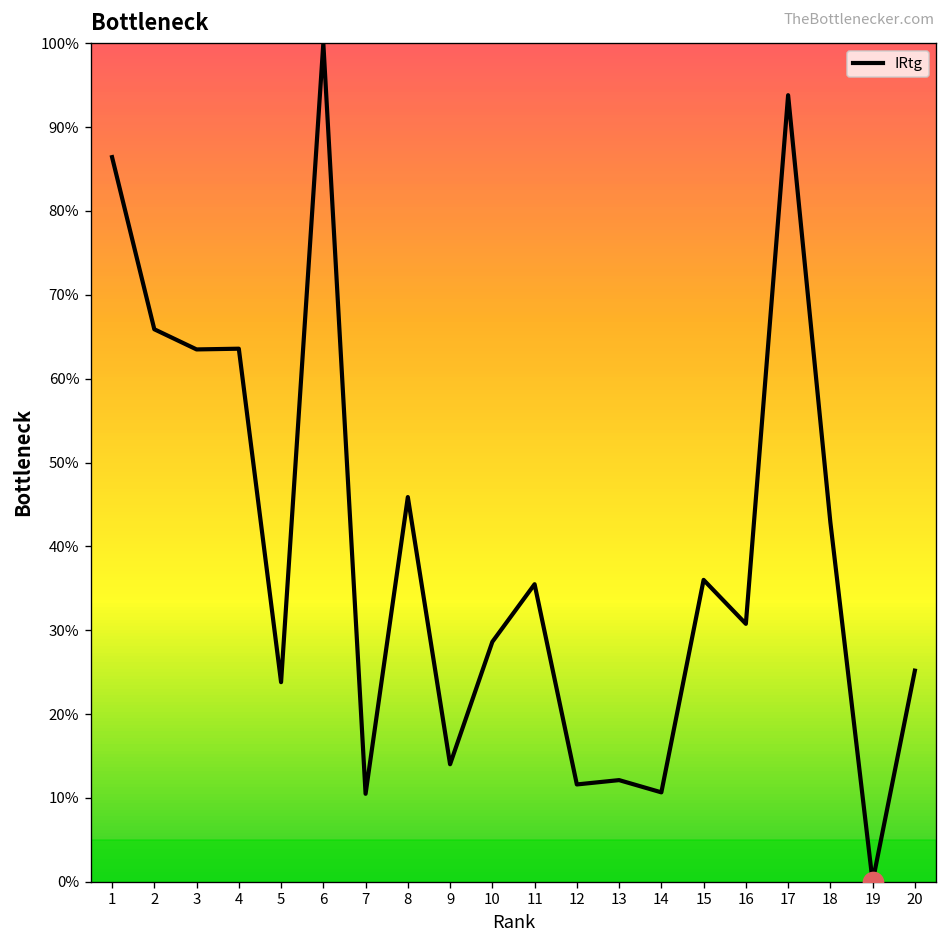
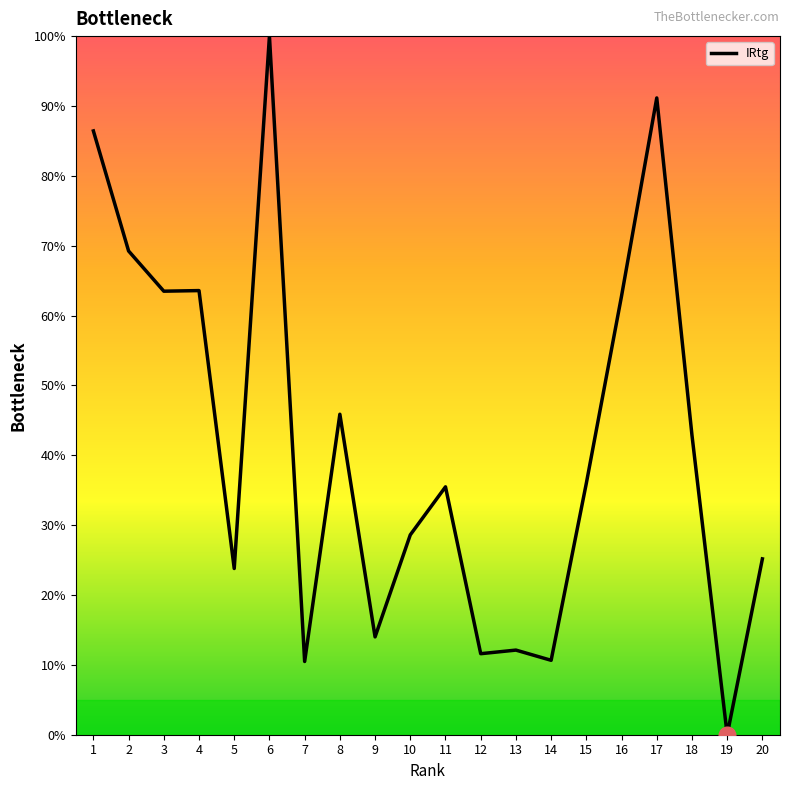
IRtg, 2: 66% -> 69%
IRtg, 16: 31% -> 63%
IRtg, 17: 94% -> 91%
